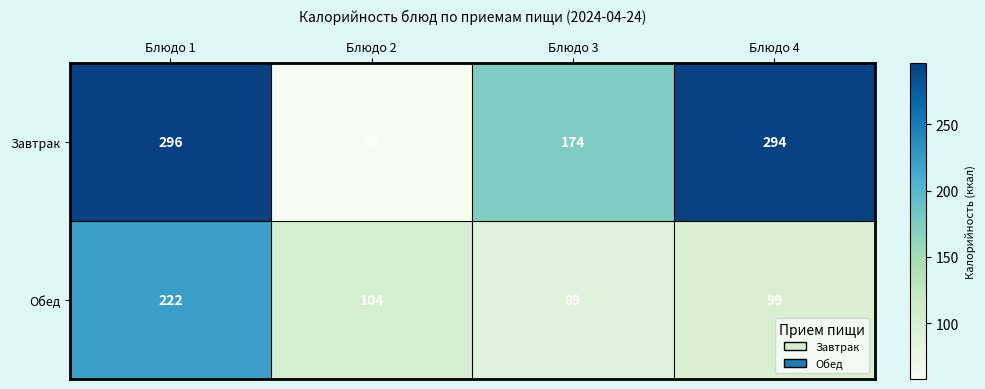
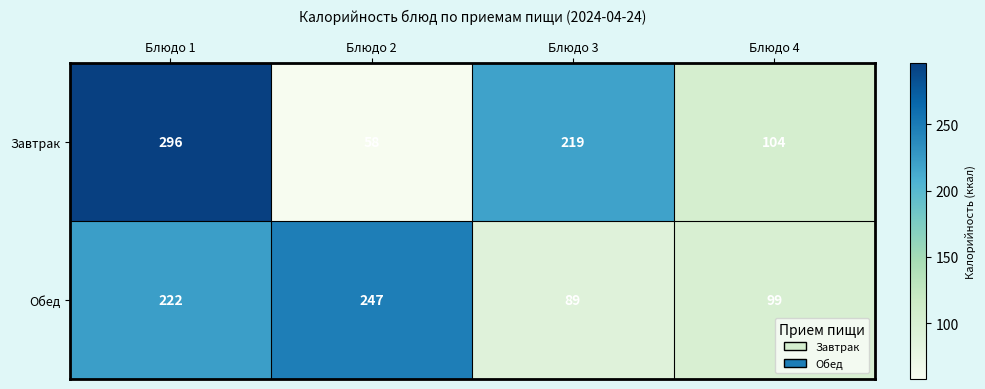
Завтрак, Блюдо 3: 174 -> 219
Завтрак, Блюдо 4: 294 -> 104
Обед, Блюдо 2: 104 -> 247
